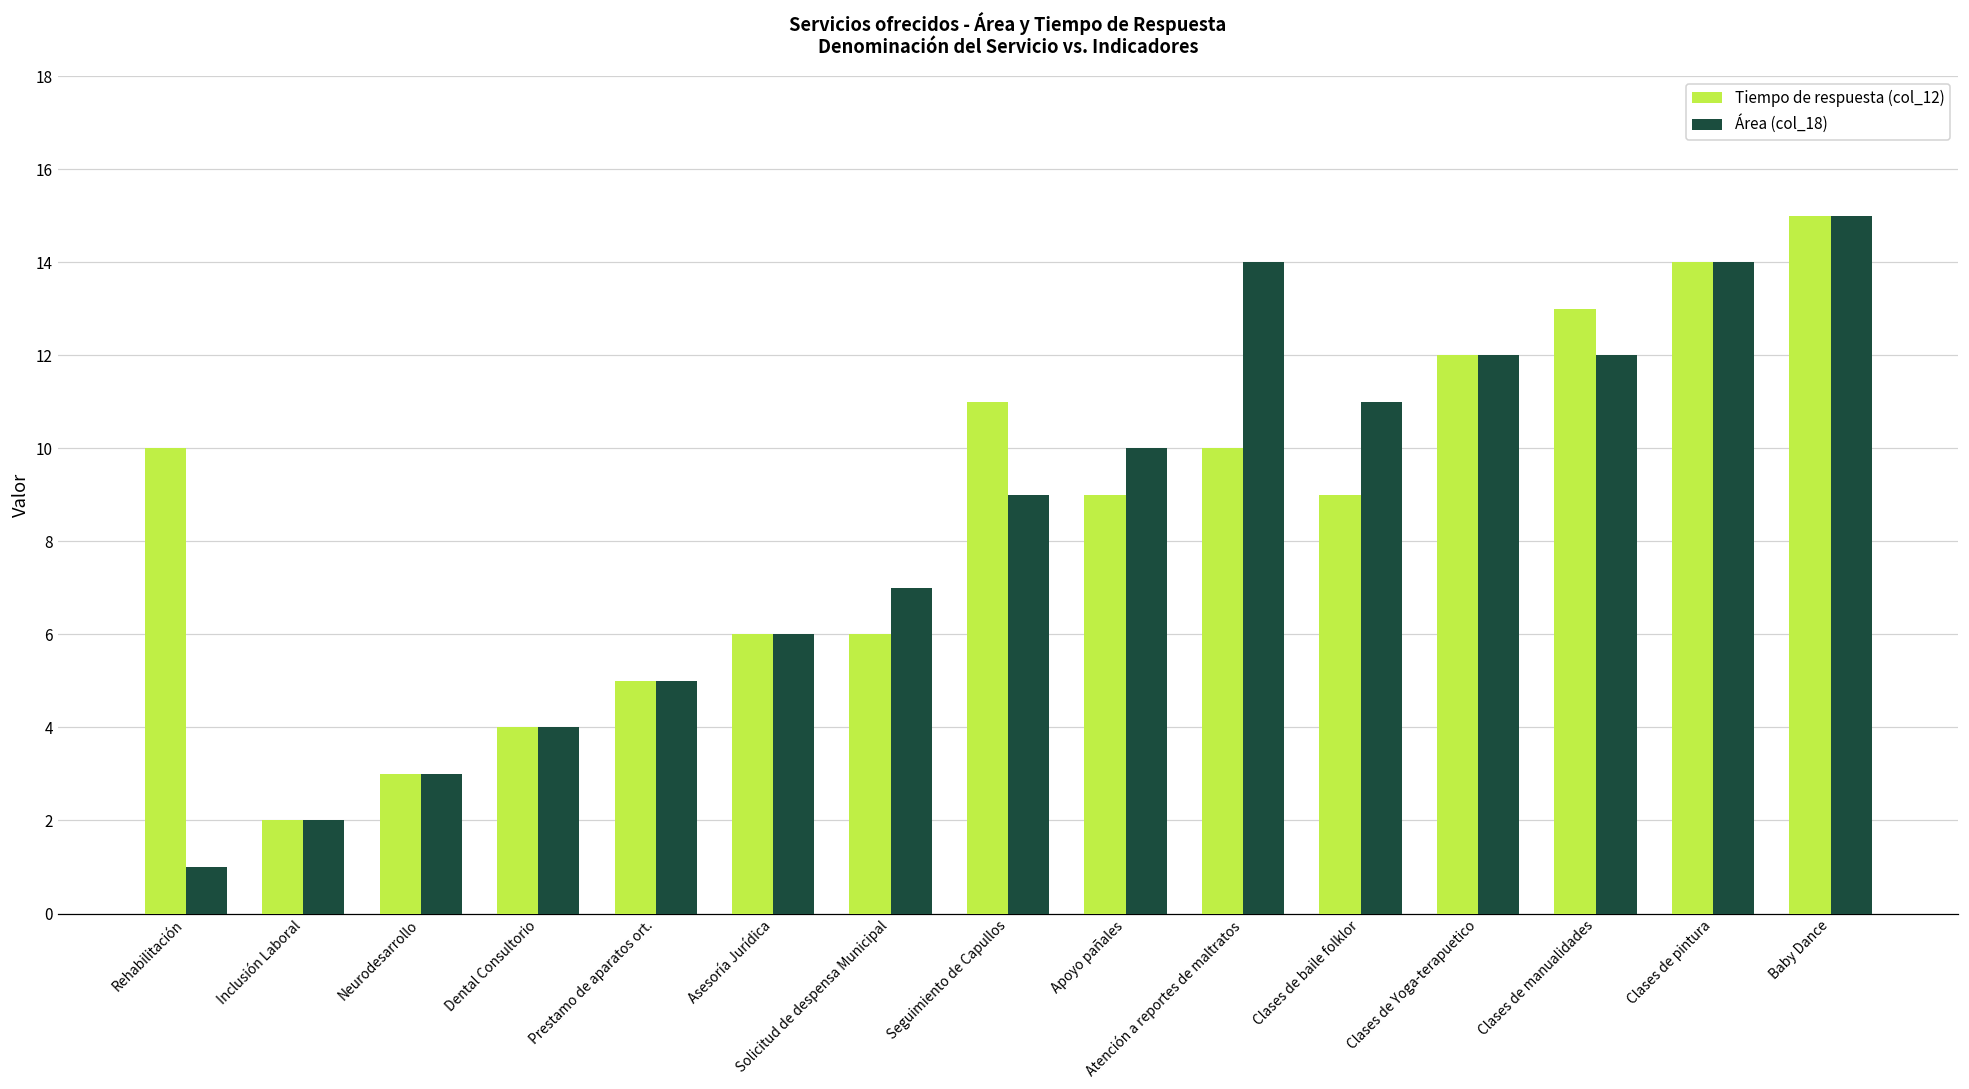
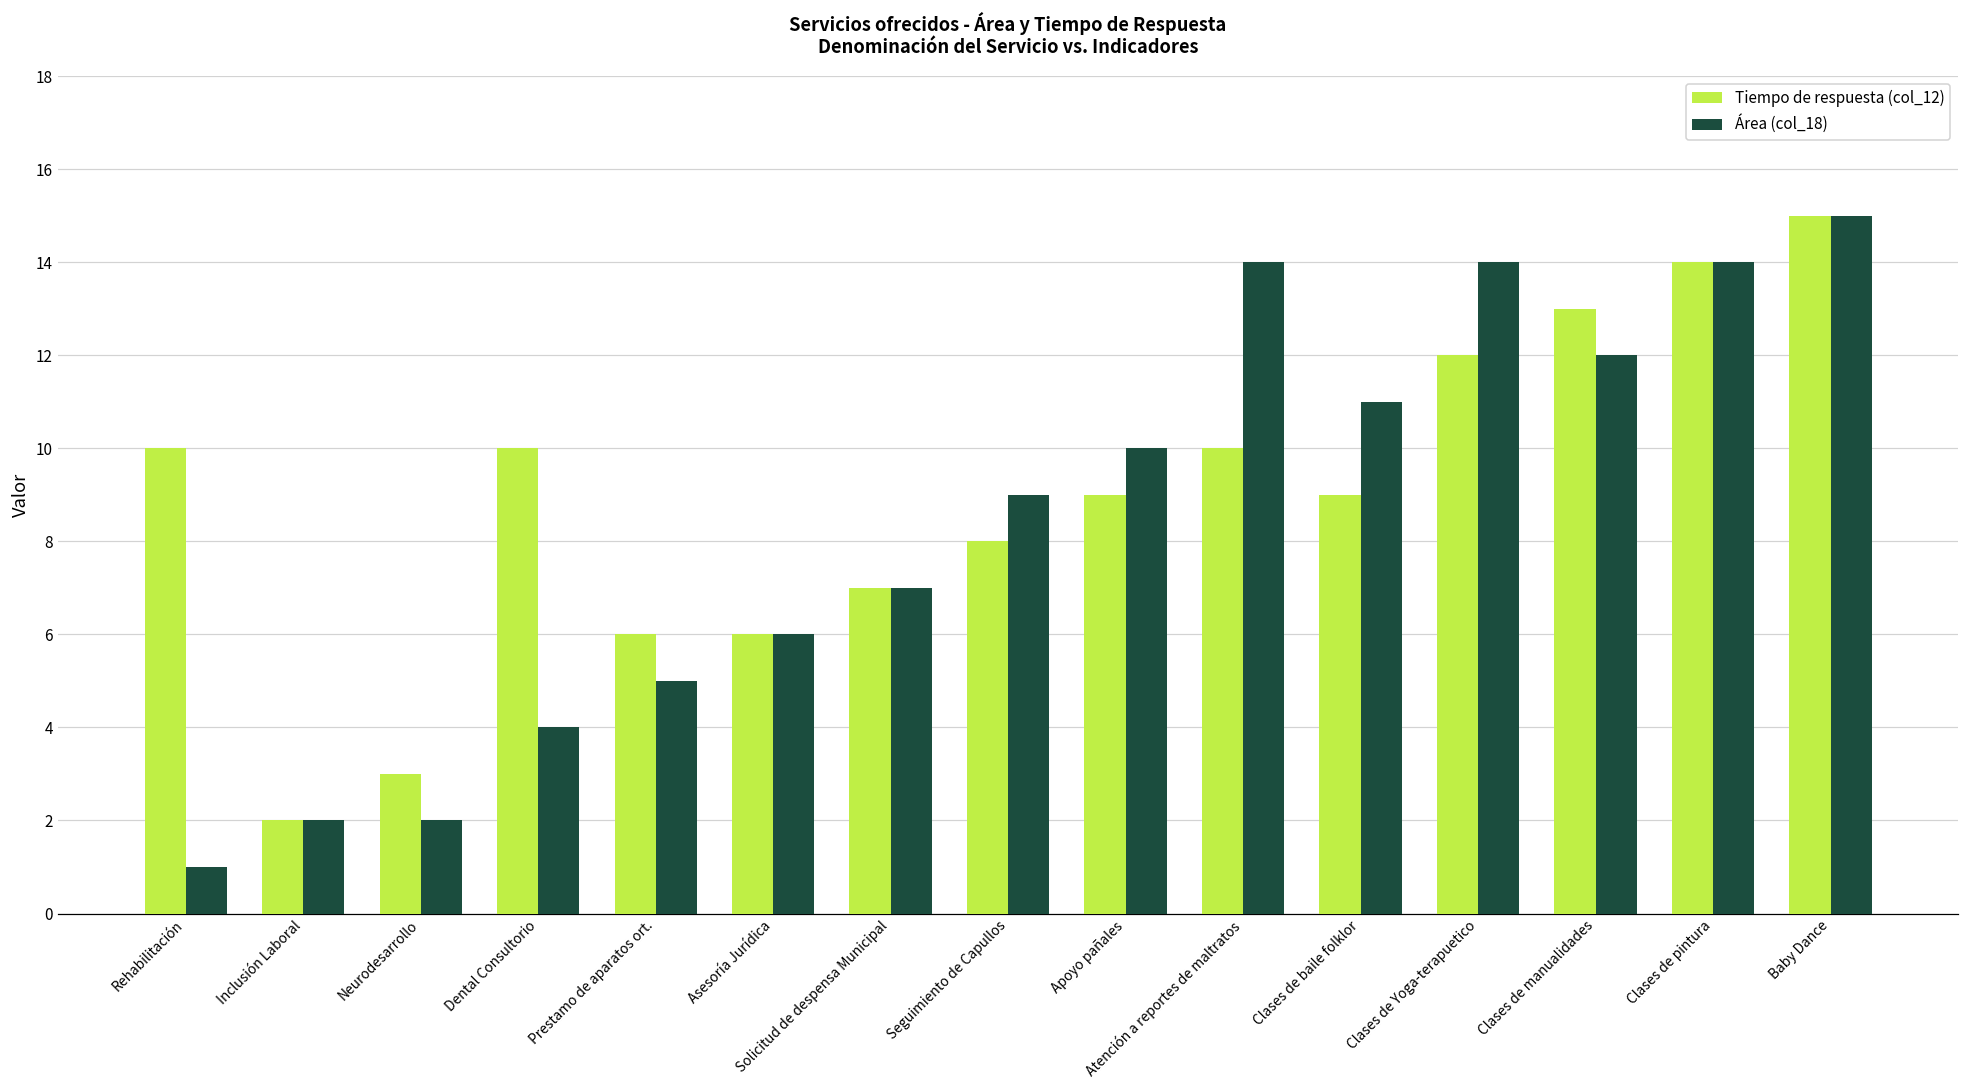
Área (col_18), Neurodesarrollo: 3 -> 2
Tiempo de respuesta (col_12), Dental Consultorio: 4 -> 10
Tiempo de respuesta (col_12), Prestamo de aparatos ort.: 5 -> 6
Tiempo de respuesta (col_12), Solicitud de despensa Municipal: 6 -> 7
Tiempo de respuesta (col_12), Seguimiento de Capullos: 11 -> 8
Área (col_18), Clases de Yoga-terapuetico: 12 -> 14
